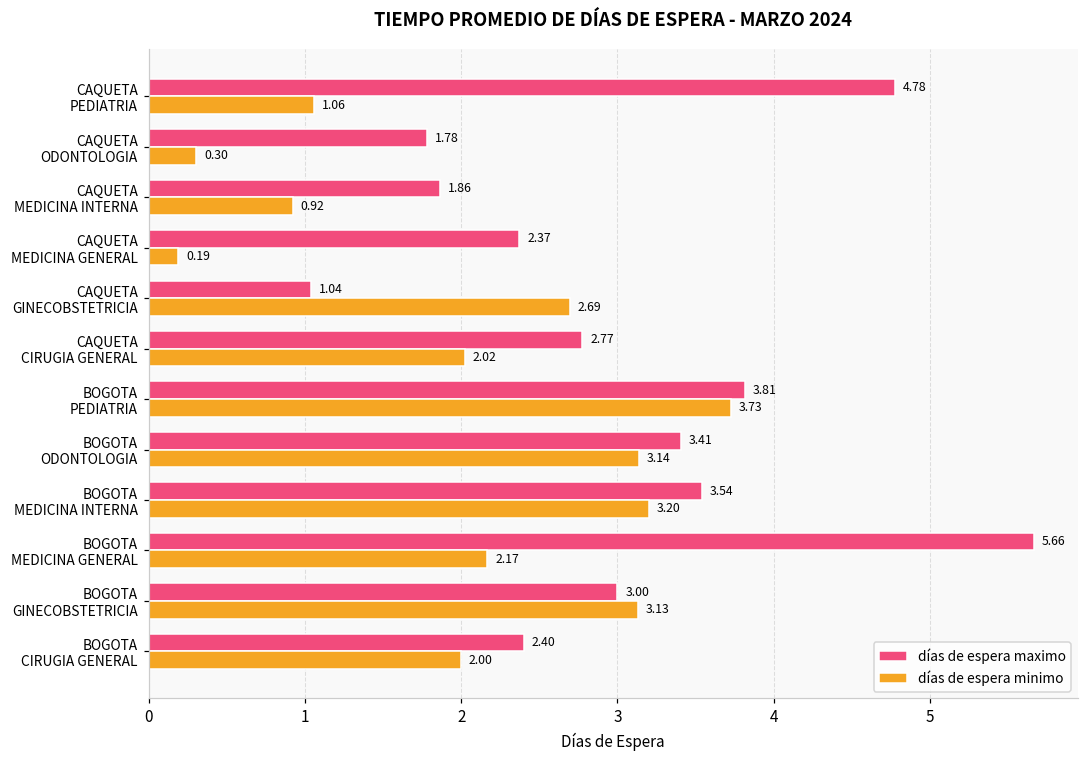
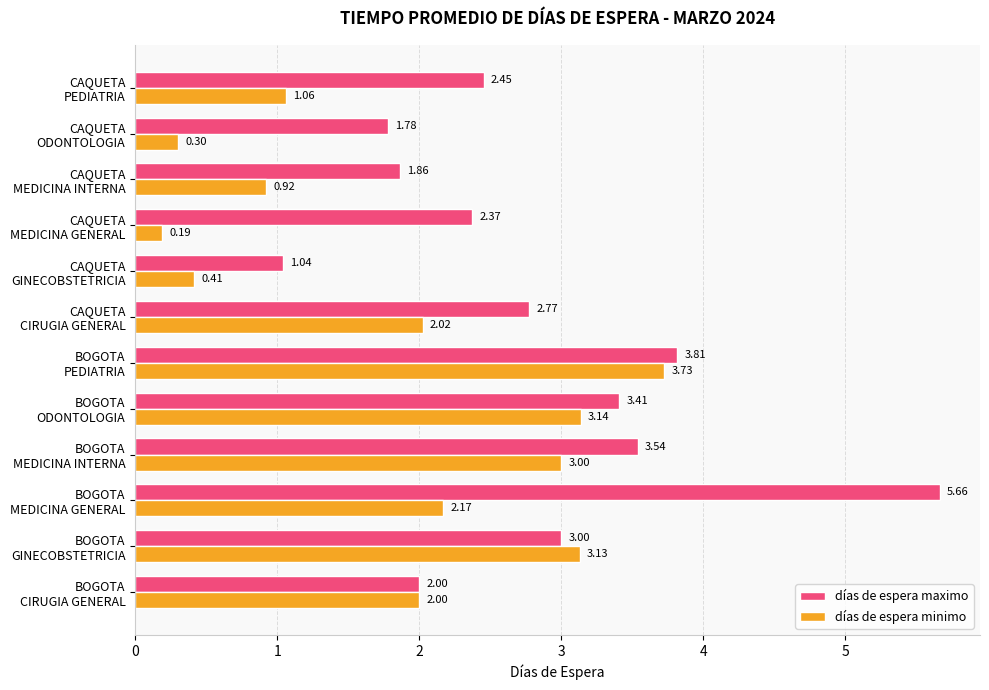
días de espera maximo, CAQUETA PEDIATRIA: 4.78 -> 2.45
días de espera minimo, CAQUETA GINECOBSTETRICIA: 2.69 -> 0.41
días de espera minimo, BOGOTA MEDICINA INTERNA: 3.20 -> 3.00
días de espera maximo, BOGOTA CIRUGIA GENERAL: 2.40 -> 2.00
